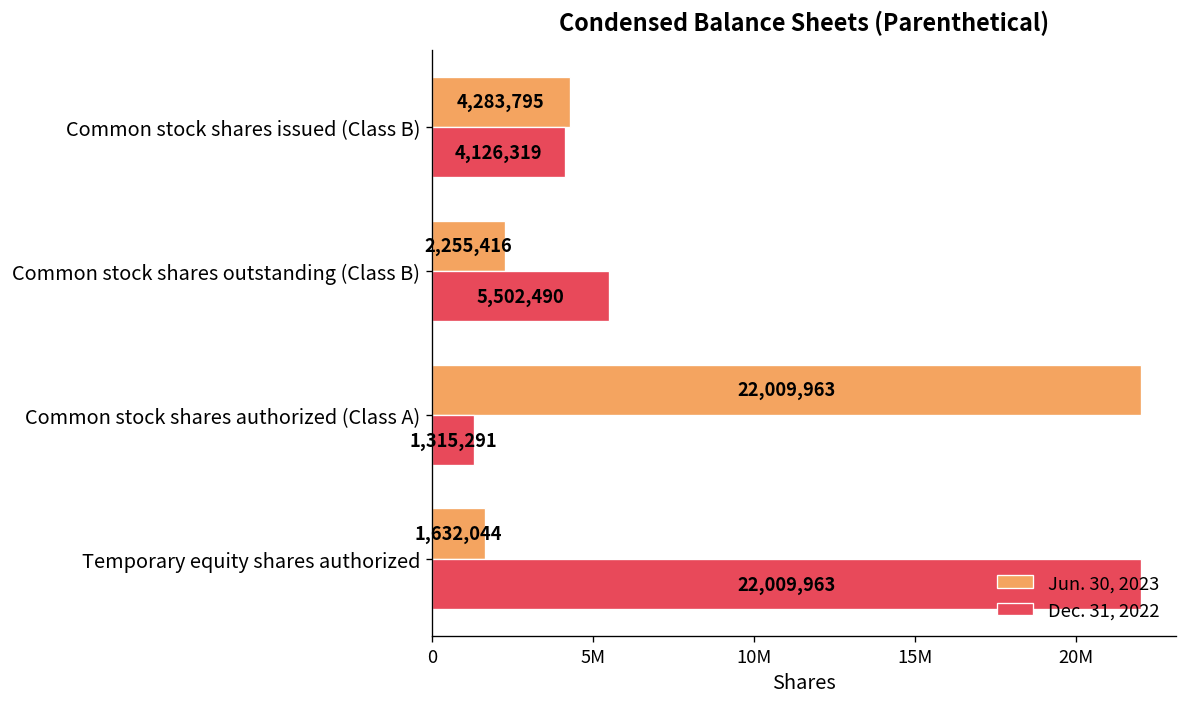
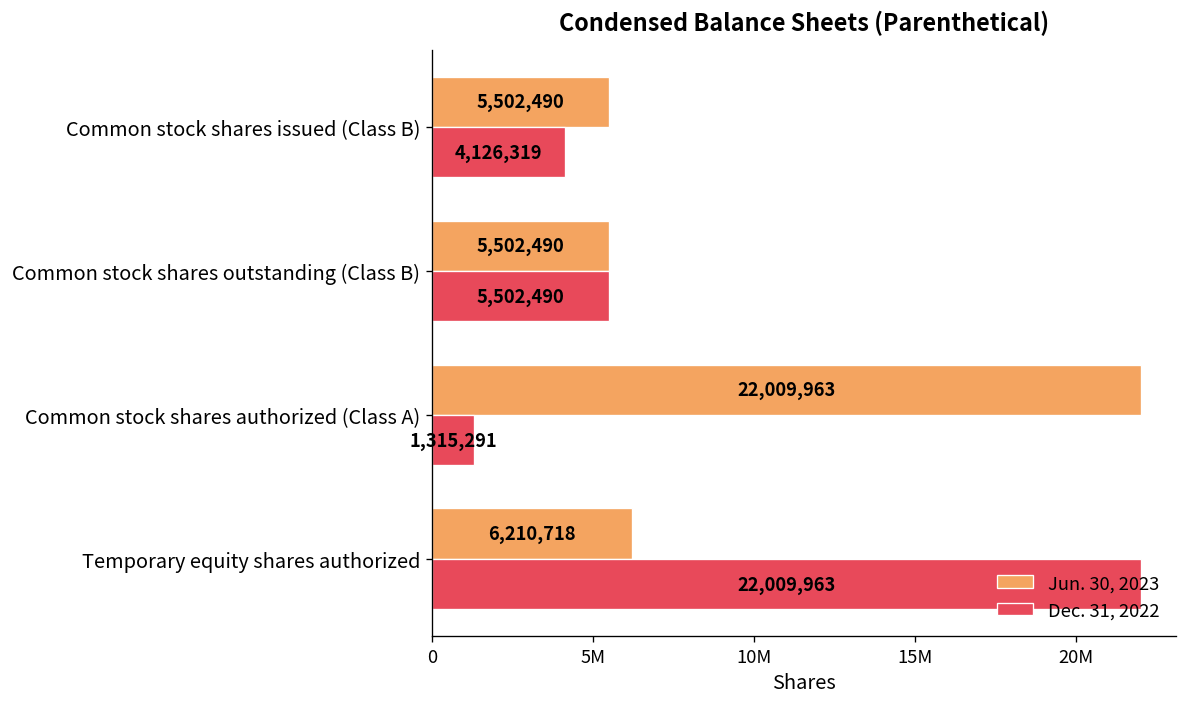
Jun. 30, 2023, Common stock shares issued (Class B): 4,283,795 -> 5,502,490
Jun. 30, 2023, Common stock shares outstanding (Class B): 2,255,416 -> 5,502,490
Jun. 30, 2023, Temporary equity shares authorized: 1,632,044 -> 6,210,718
